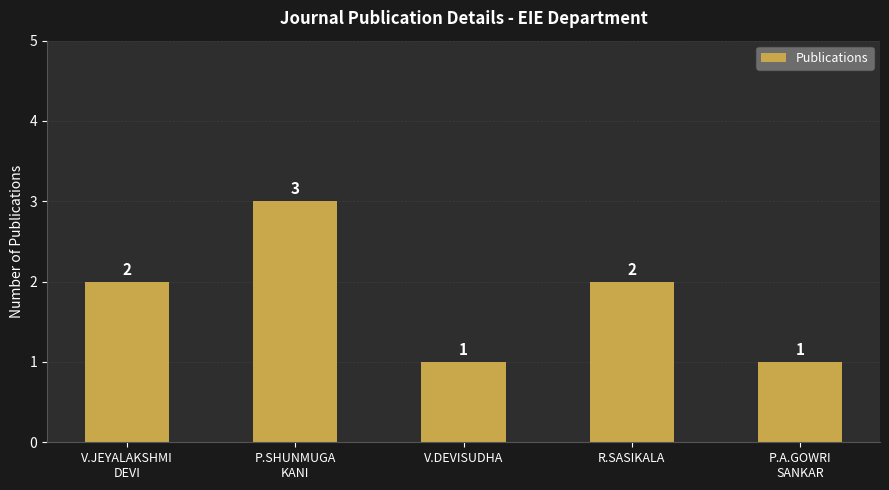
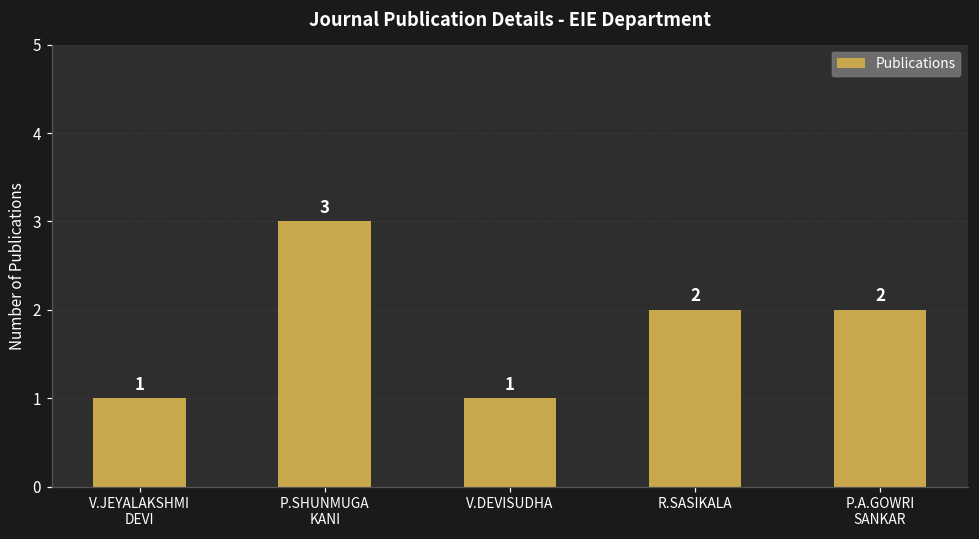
V.JEYALAKSHMI DEVI: 2 -> 1
P.A.GOWRI SANKAR: 1 -> 2
